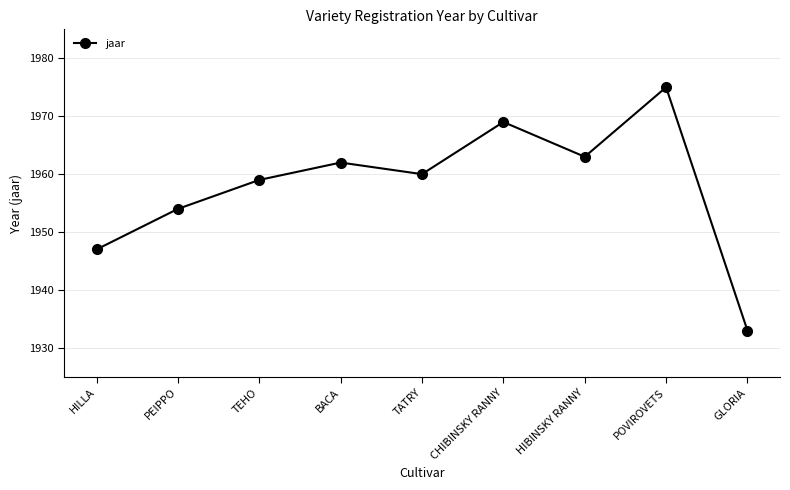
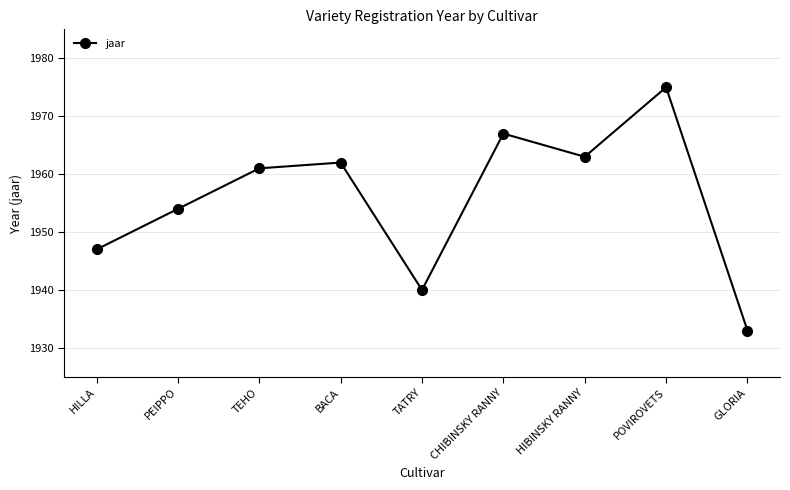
TEHO: 1959 -> 1961
TATRY: 1960 -> 1940
CHIBINSKY RANNY: 1969 -> 1967
